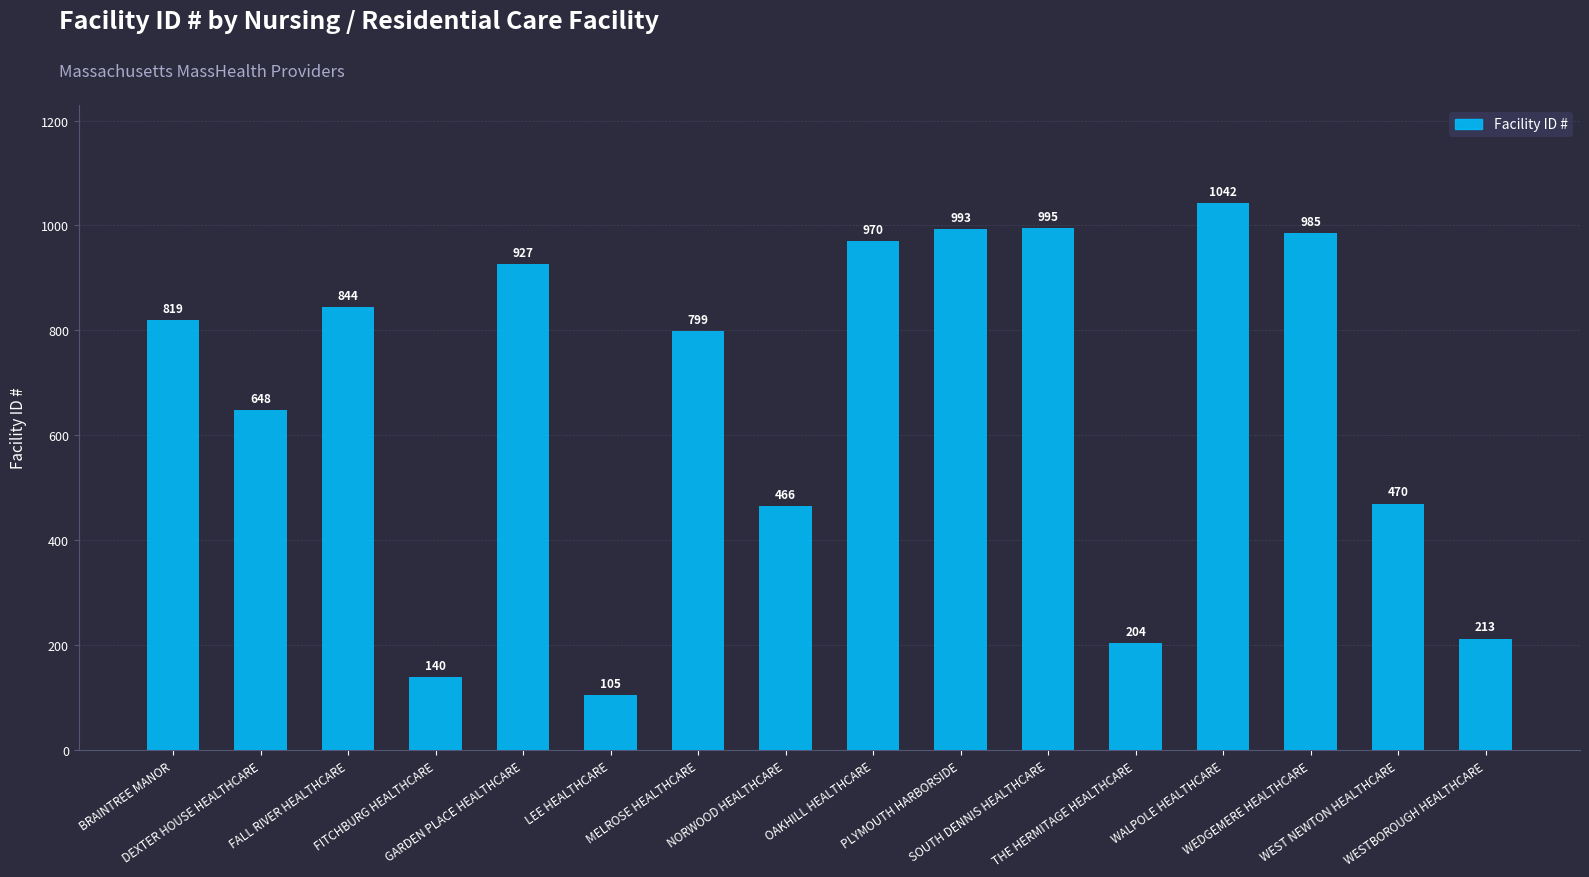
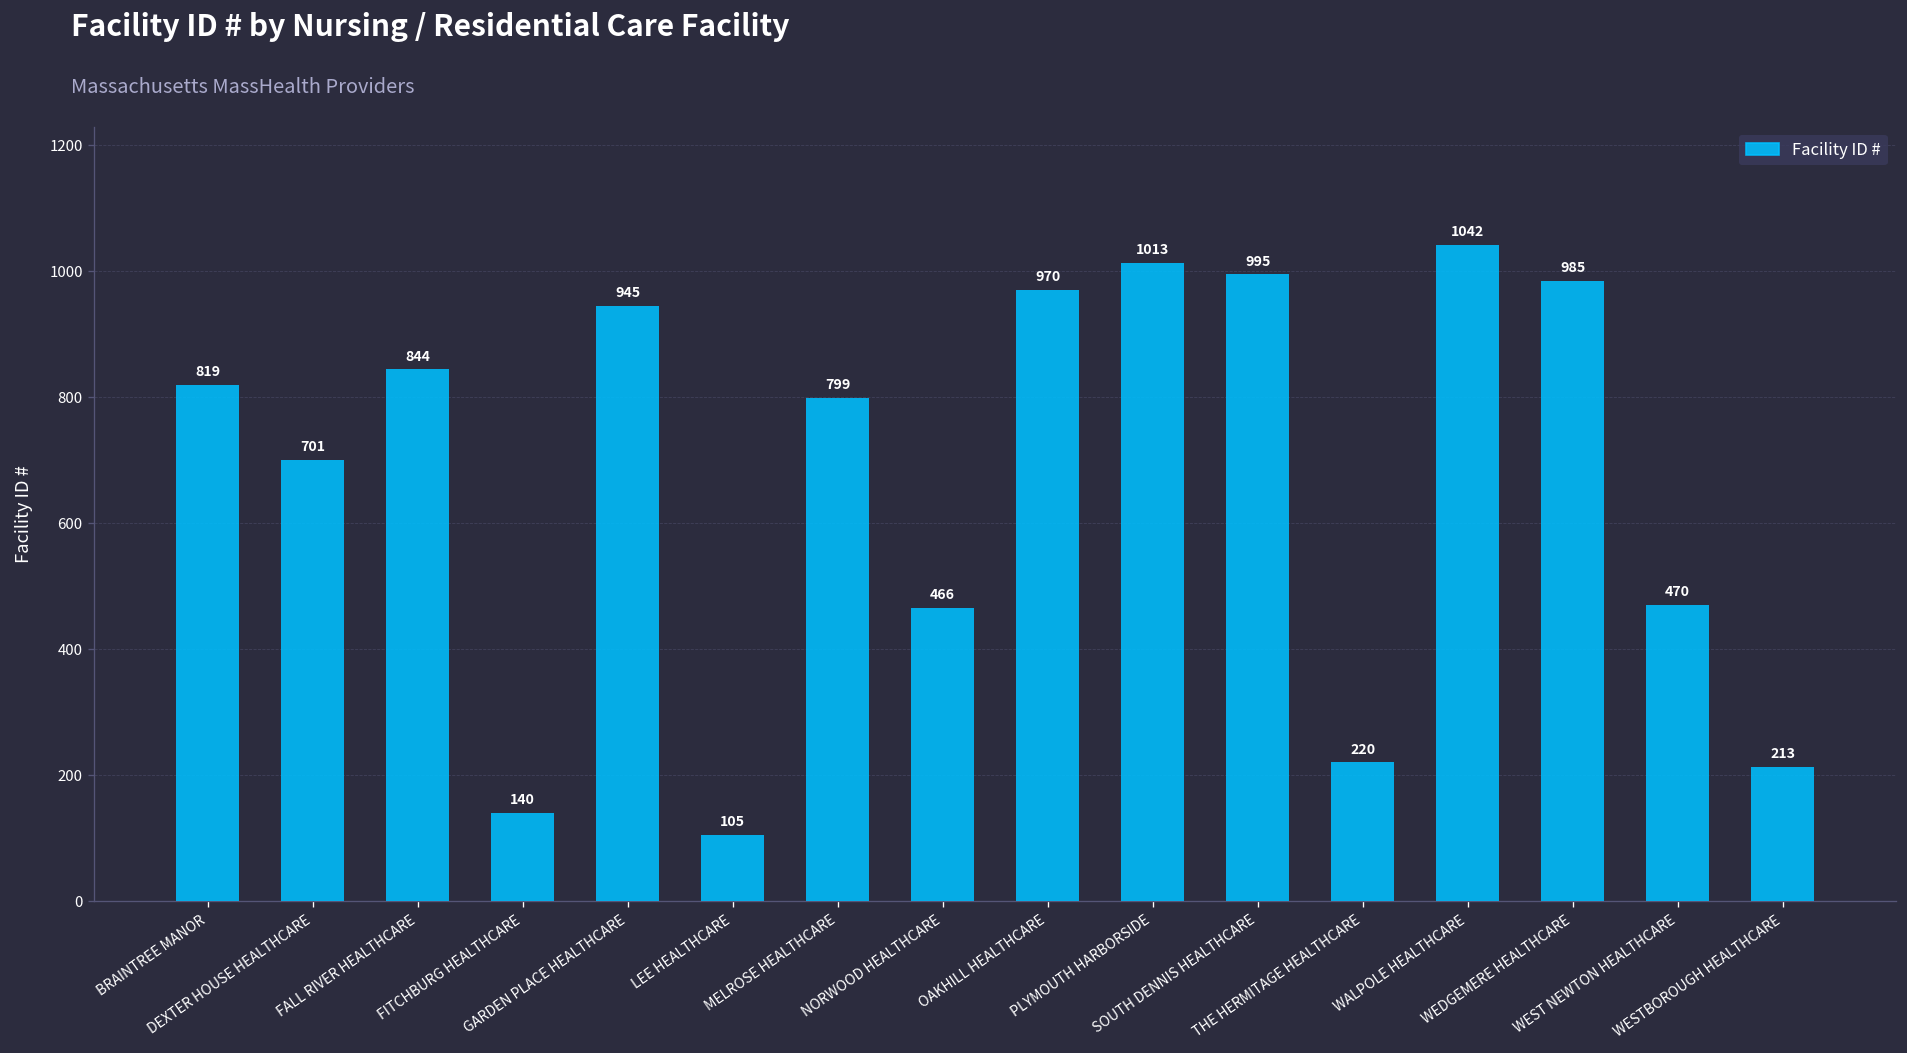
DEXTER HOUSE HEALTHCARE: 648 -> 701
GARDEN PLACE HEALTHCARE: 927 -> 945
PLYMOUTH HARBORSIDE: 993 -> 1013
THE HERMITAGE HEALTHCARE: 204 -> 220
